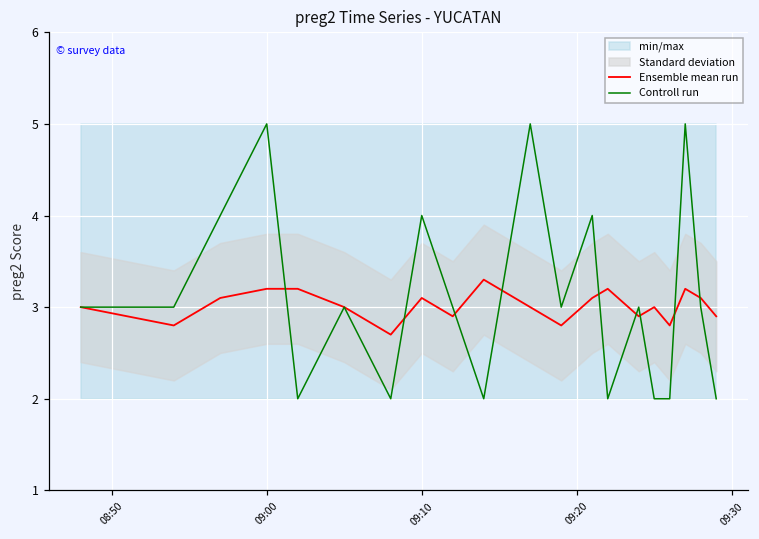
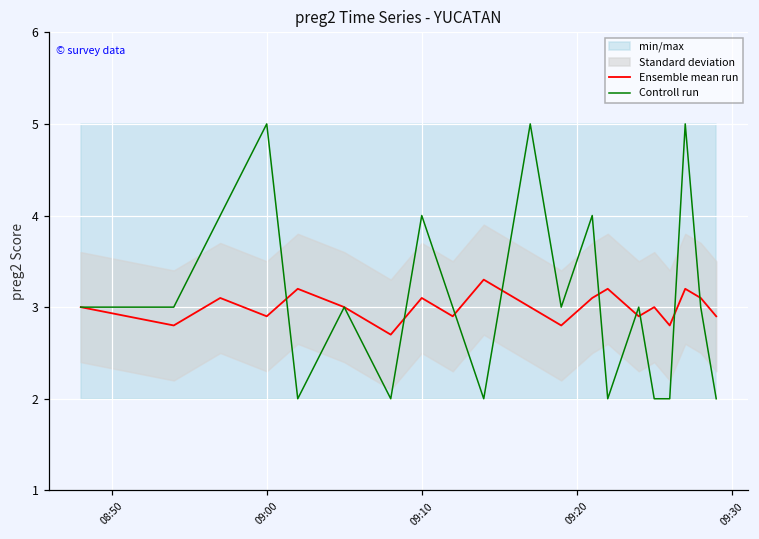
Ensemble mean run, 09:00: 3.2 -> 2.9
